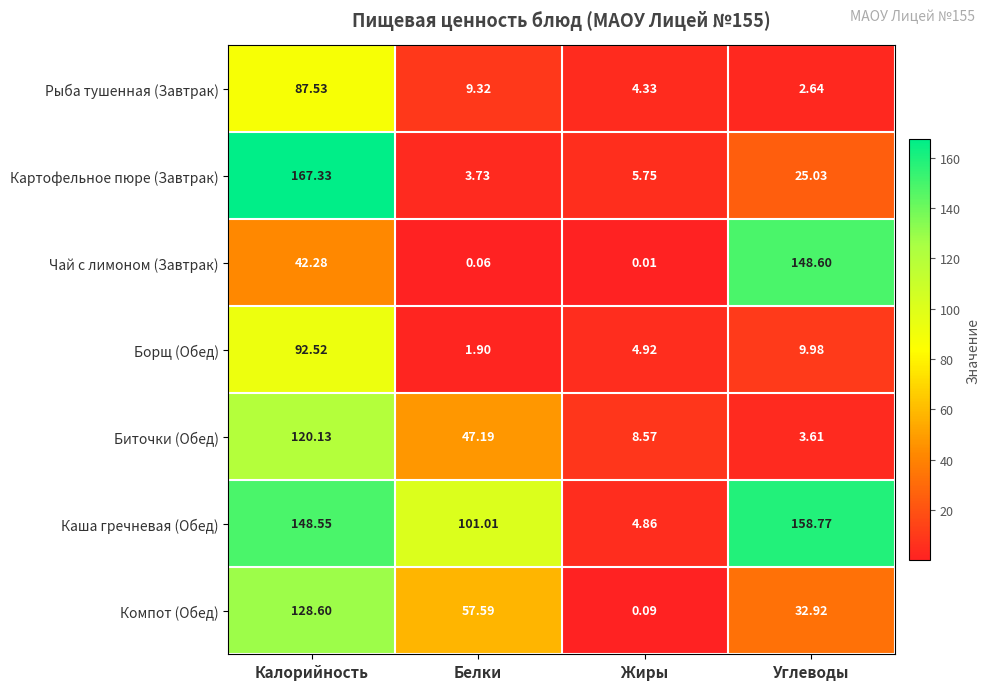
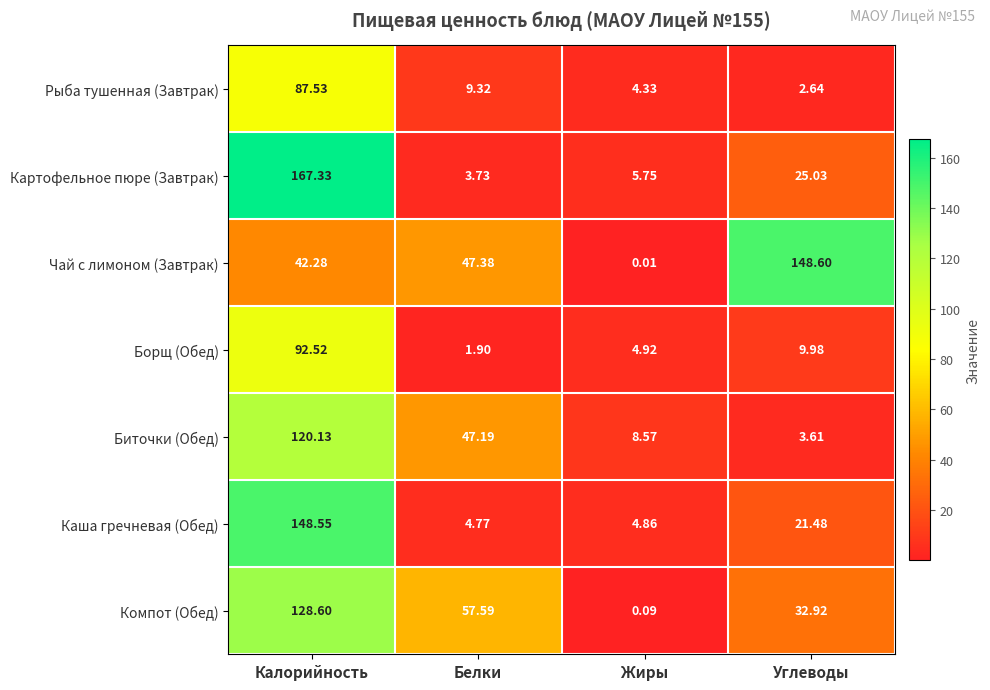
Чай с лимоном (Завтрак), Белки: 0.06 -> 47.38
Каша гречневая (Обед), Белки: 101.01 -> 4.77
Каша гречневая (Обед), Углеводы: 158.77 -> 21.48
